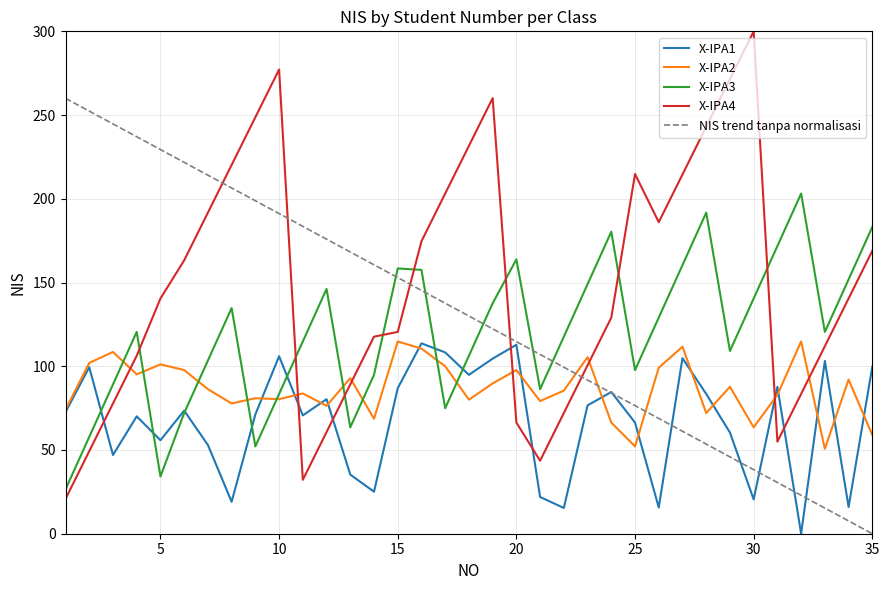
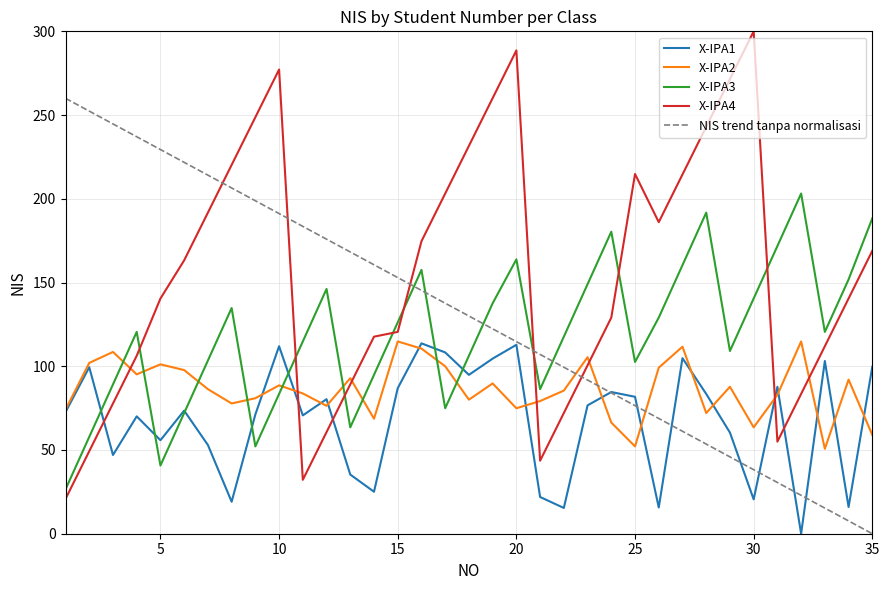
X-IPA3, 5: 34 -> 41
X-IPA1, 10: 106 -> 112
X-IPA2, 10: 80 -> 89
X-IPA3, 15: 158 -> 126
X-IPA2, 20: 98 -> 75
X-IPA4, 20: 66 -> 289
X-IPA1, 25: 66 -> 82
X-IPA3, 25: 98 -> 103
X-IPA3, 35: 183 -> 188
